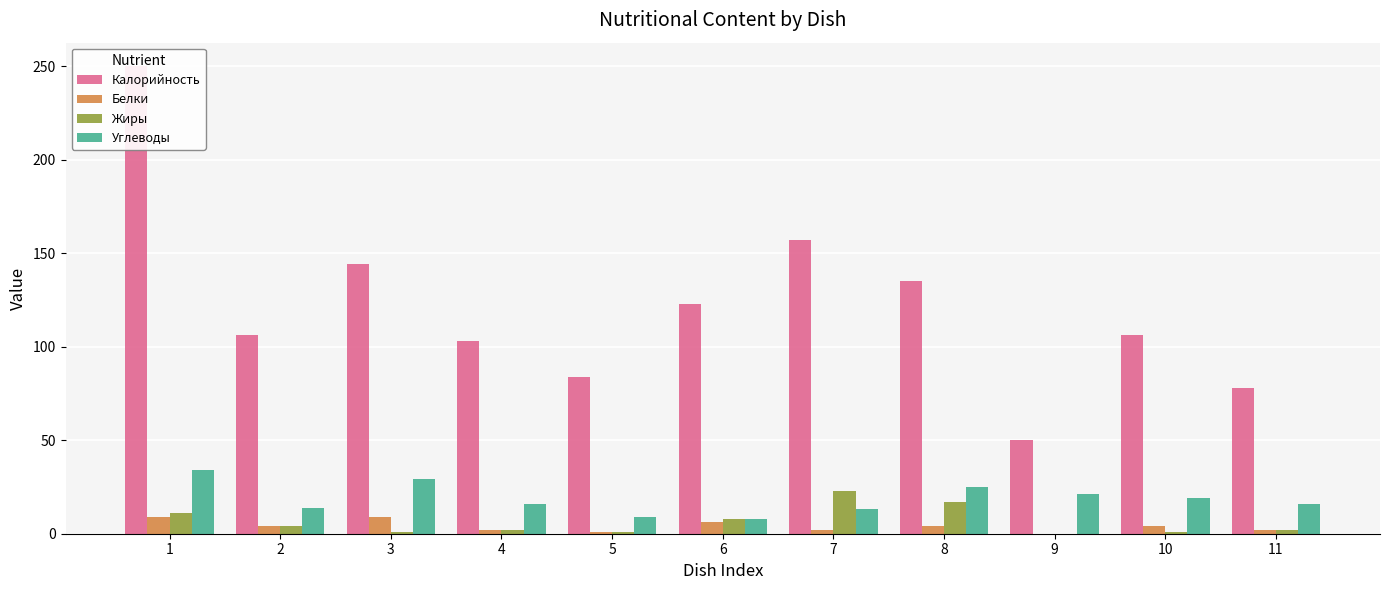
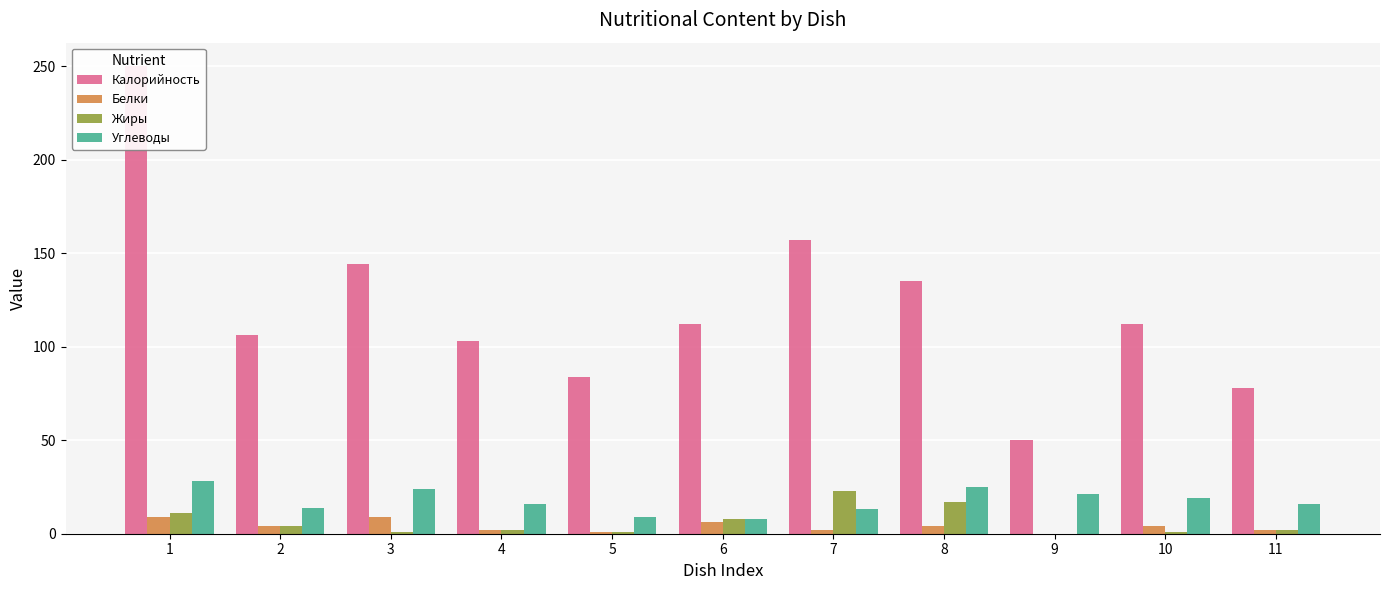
Углеводы, 1: 34 -> 28
Углеводы, 3: 29 -> 24
Калорийность, 6: 123 -> 112
Калорийность, 10: 106 -> 112
